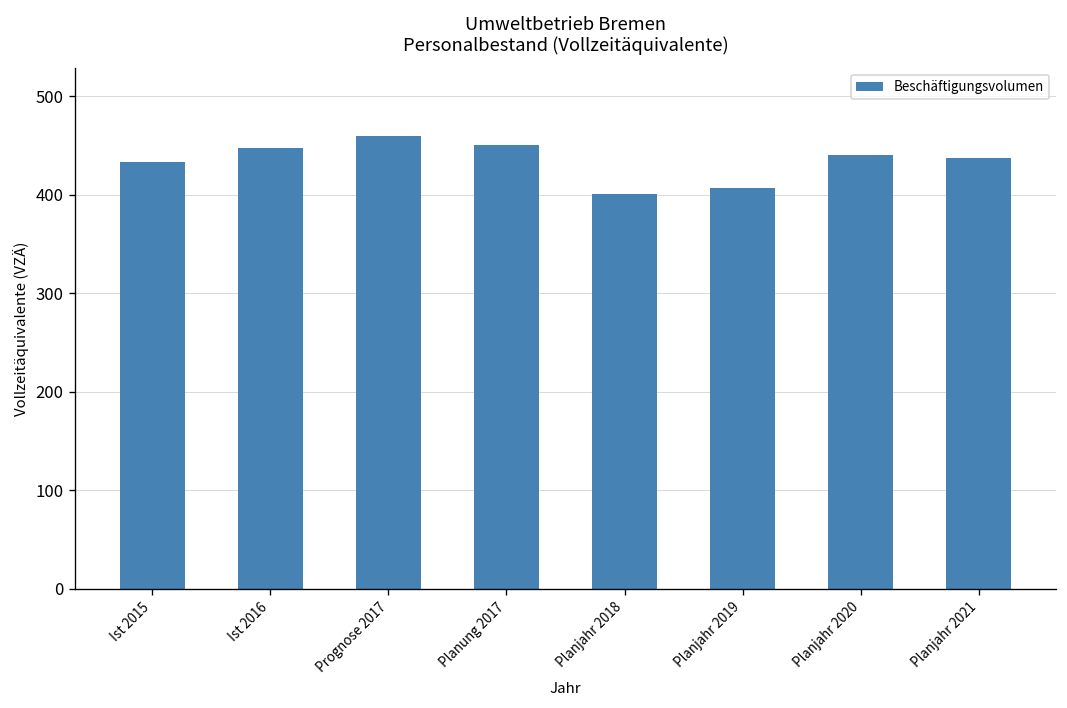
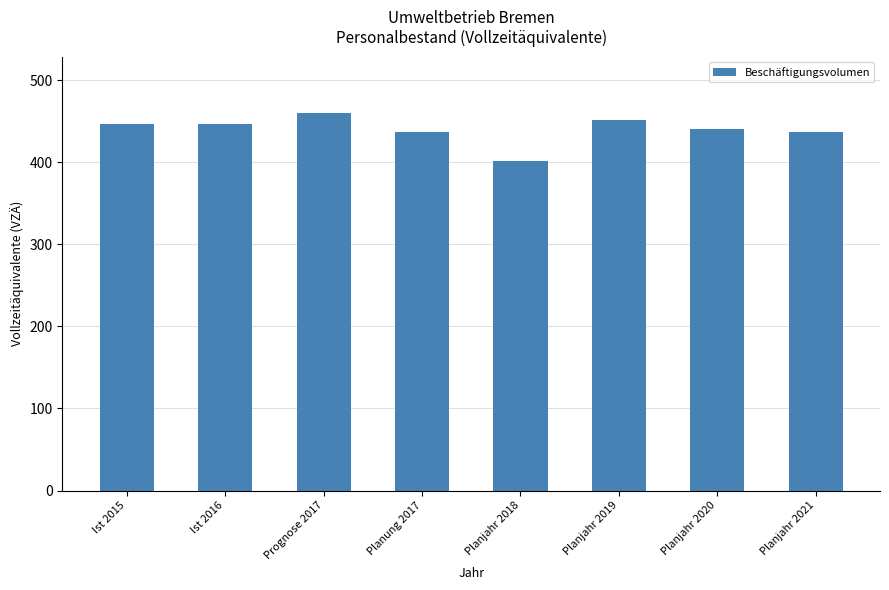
Ist 2015: 430 -> 450
Planung 2017: 450 -> 440
Planjahr 2019: 410 -> 450
